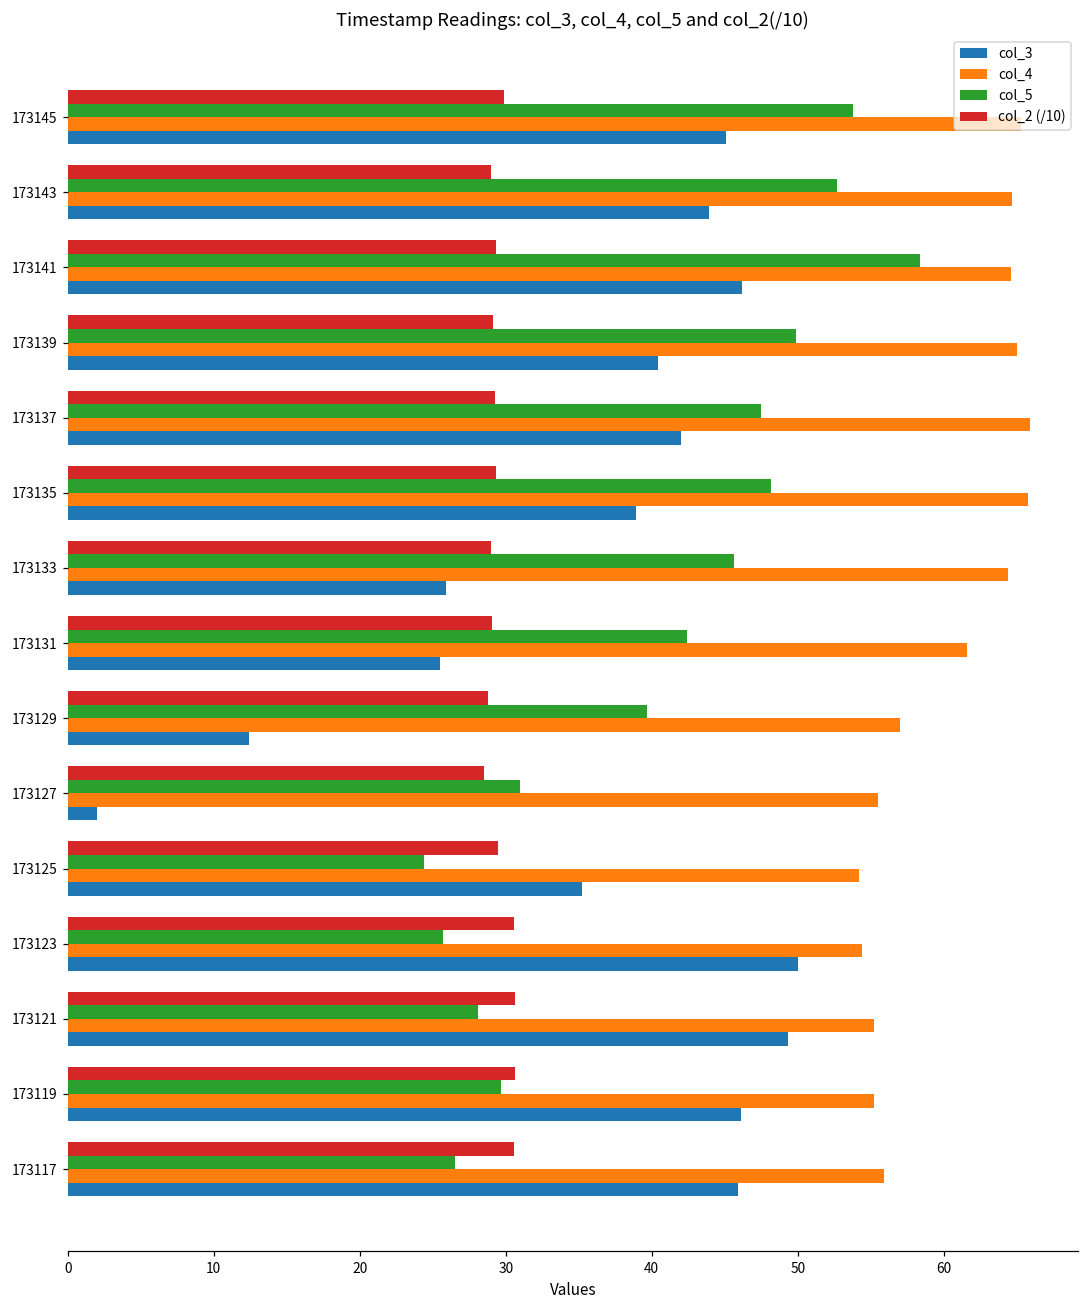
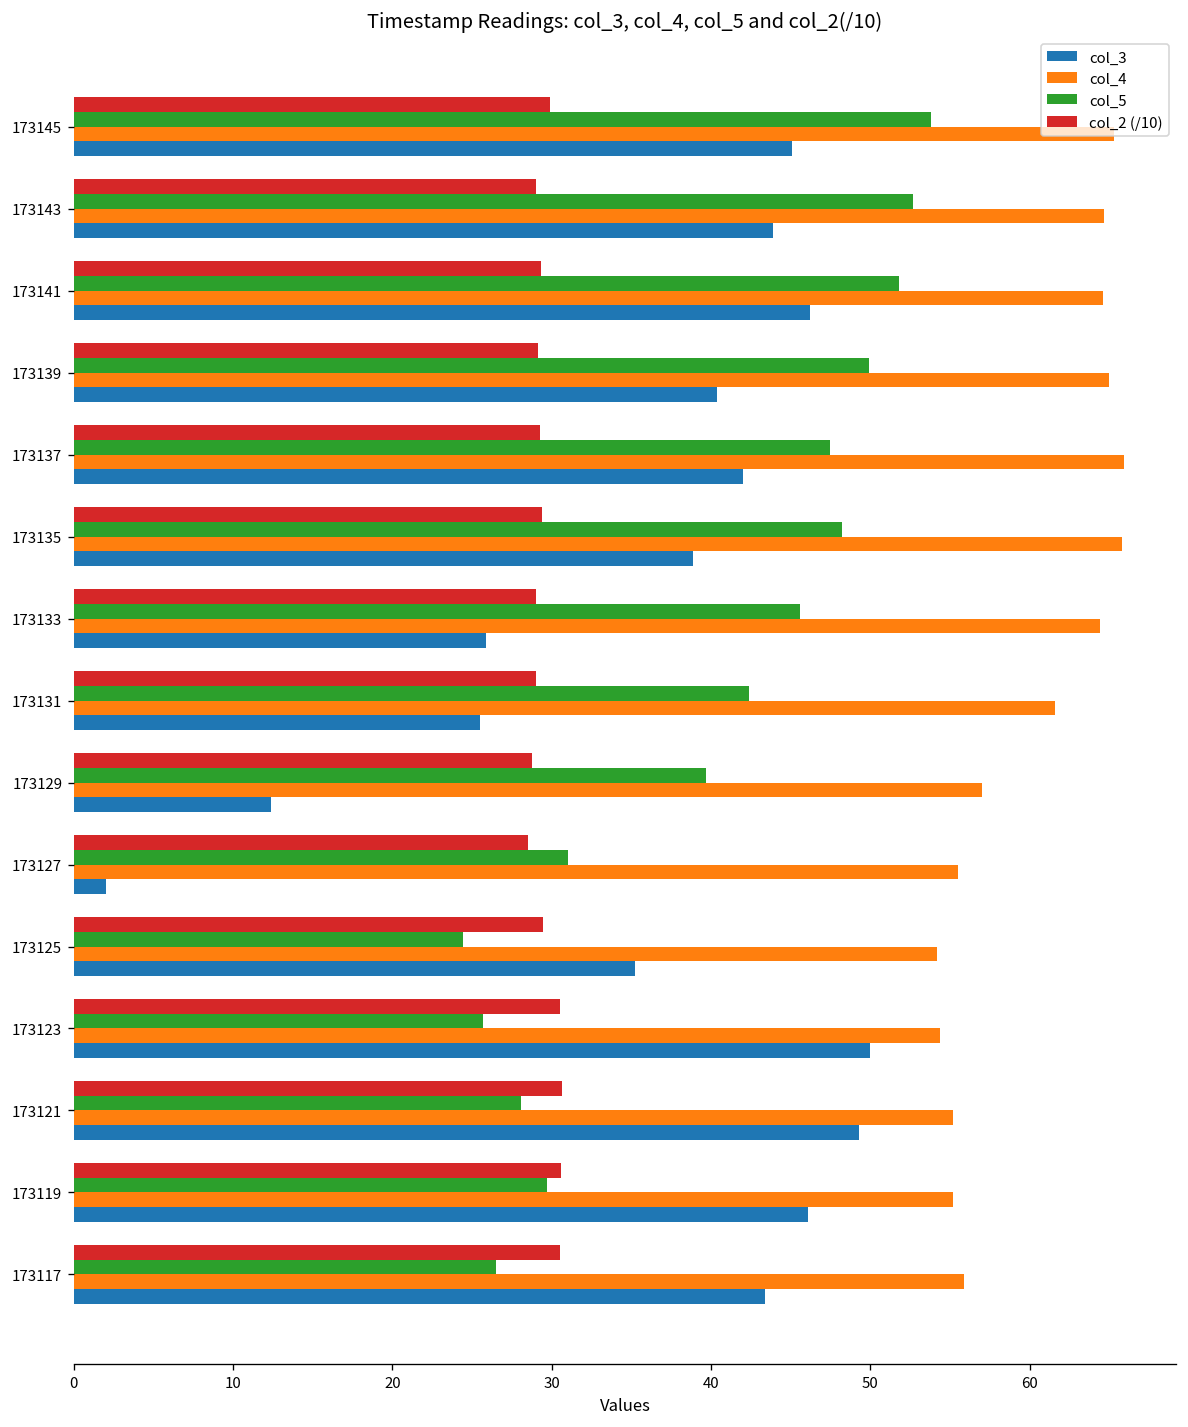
col_5, 173141: 58.4 -> 51.8
col_3, 173117: 45.9 -> 43.4
